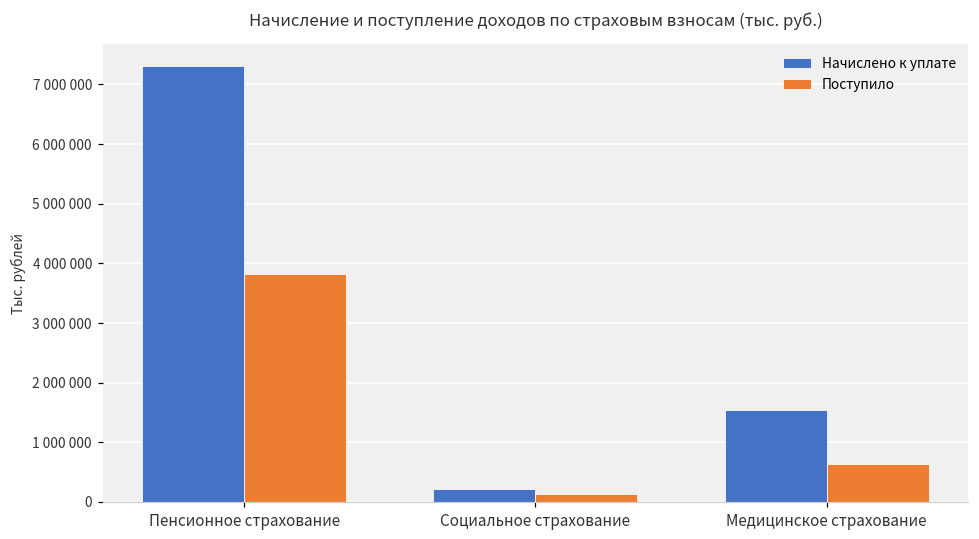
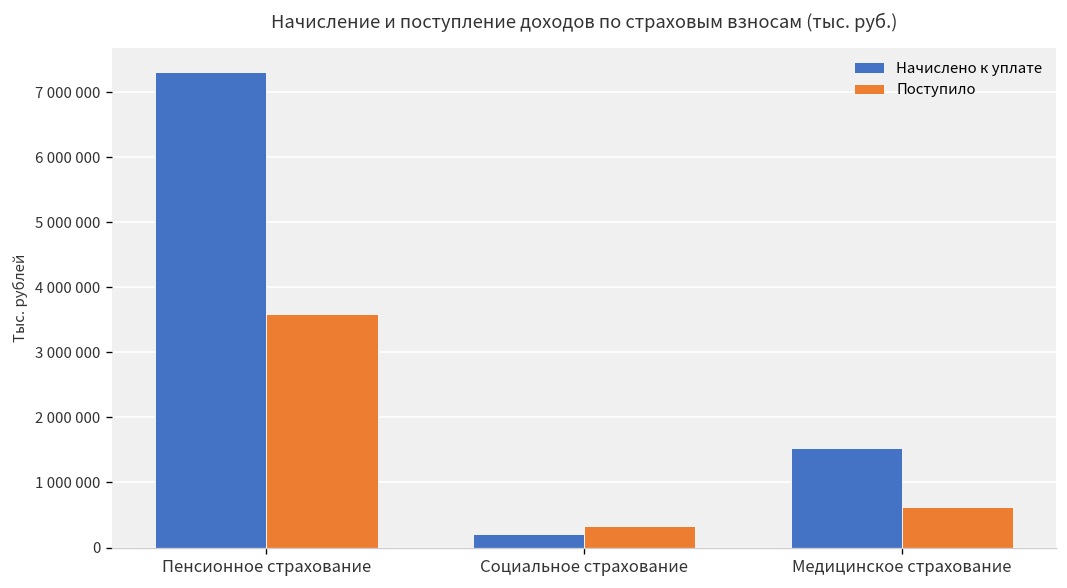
Поступило, Пенсионное страхование: 3800000 -> 3600000
Поступило, Социальное страхование: 100000 -> 300000
